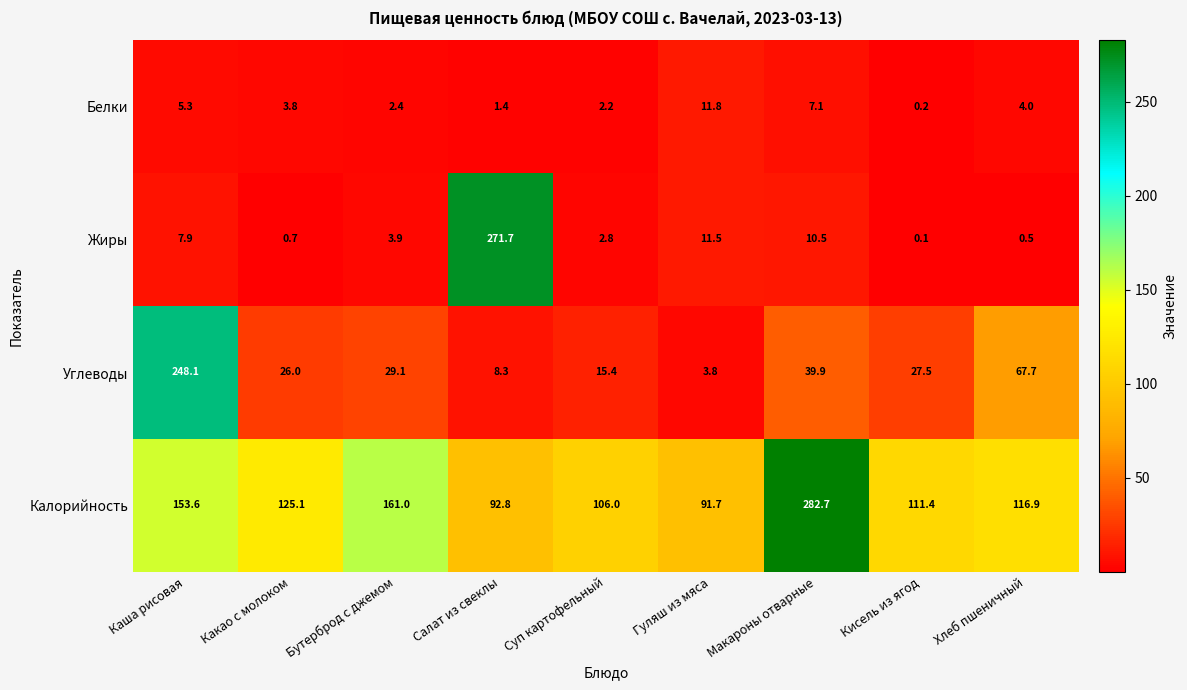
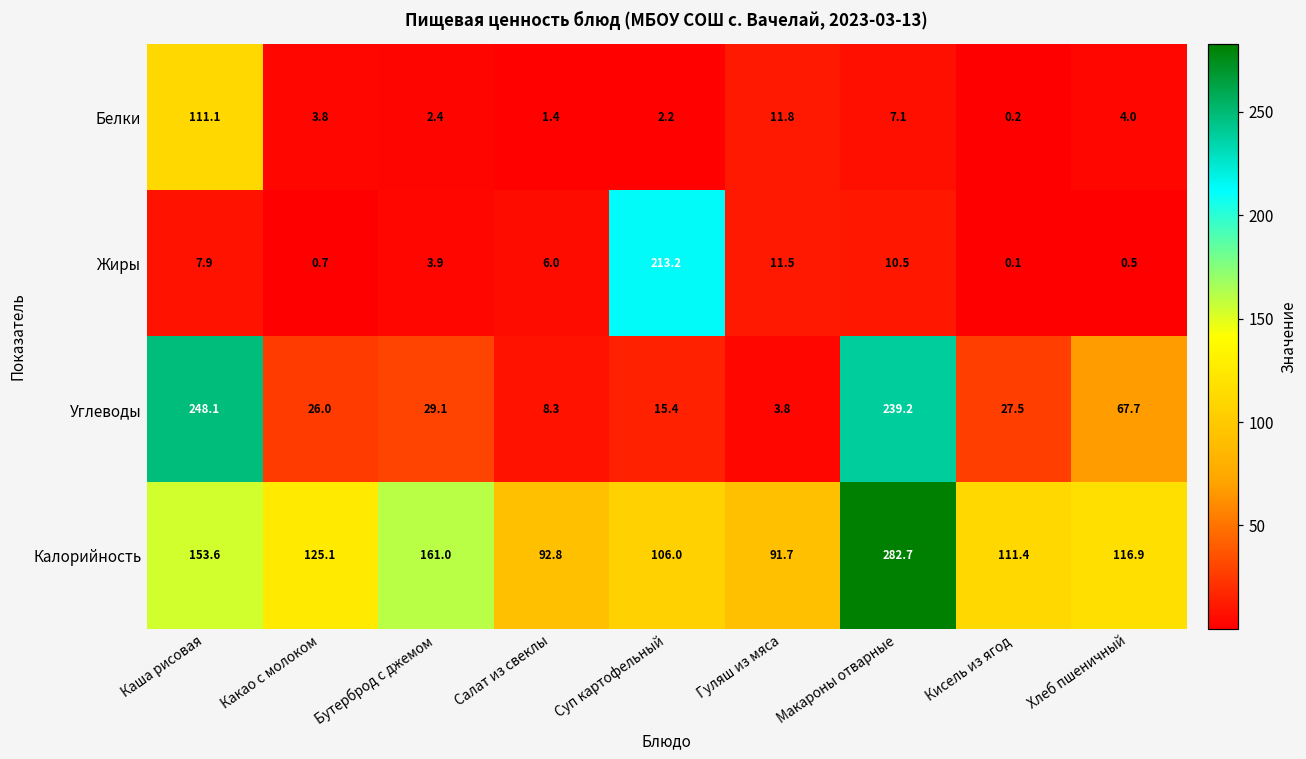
Белки, Каша рисовая: 5.3 -> 111.1
Жиры, Салат из свеклы: 271.7 -> 6.0
Жиры, Суп картофельный: 2.8 -> 213.2
Углеводы, Макароны отварные: 39.9 -> 239.2
